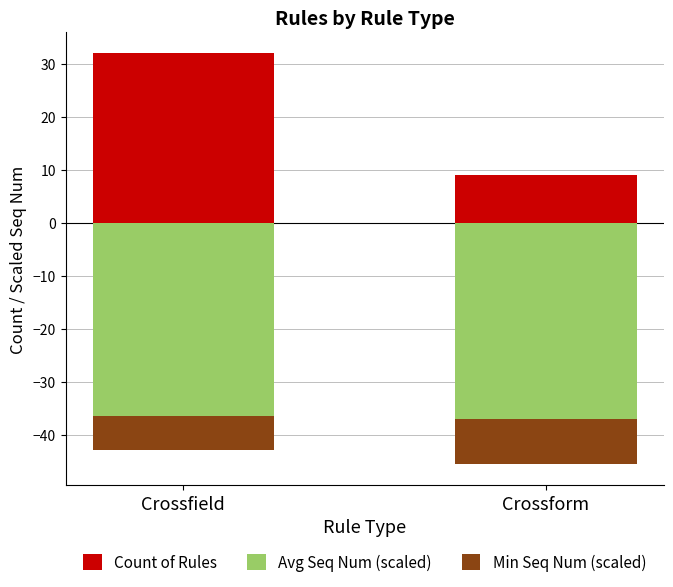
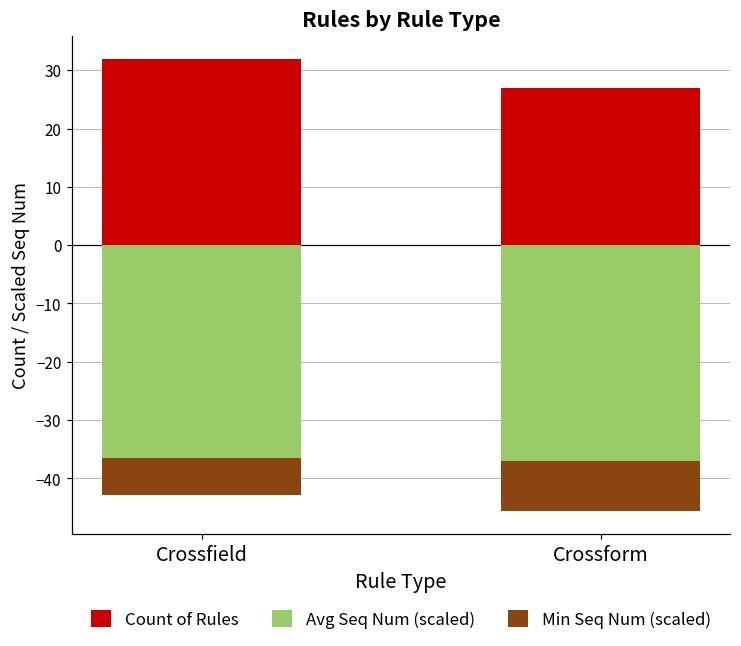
Count of Rules, Crossform: 9 -> 27
